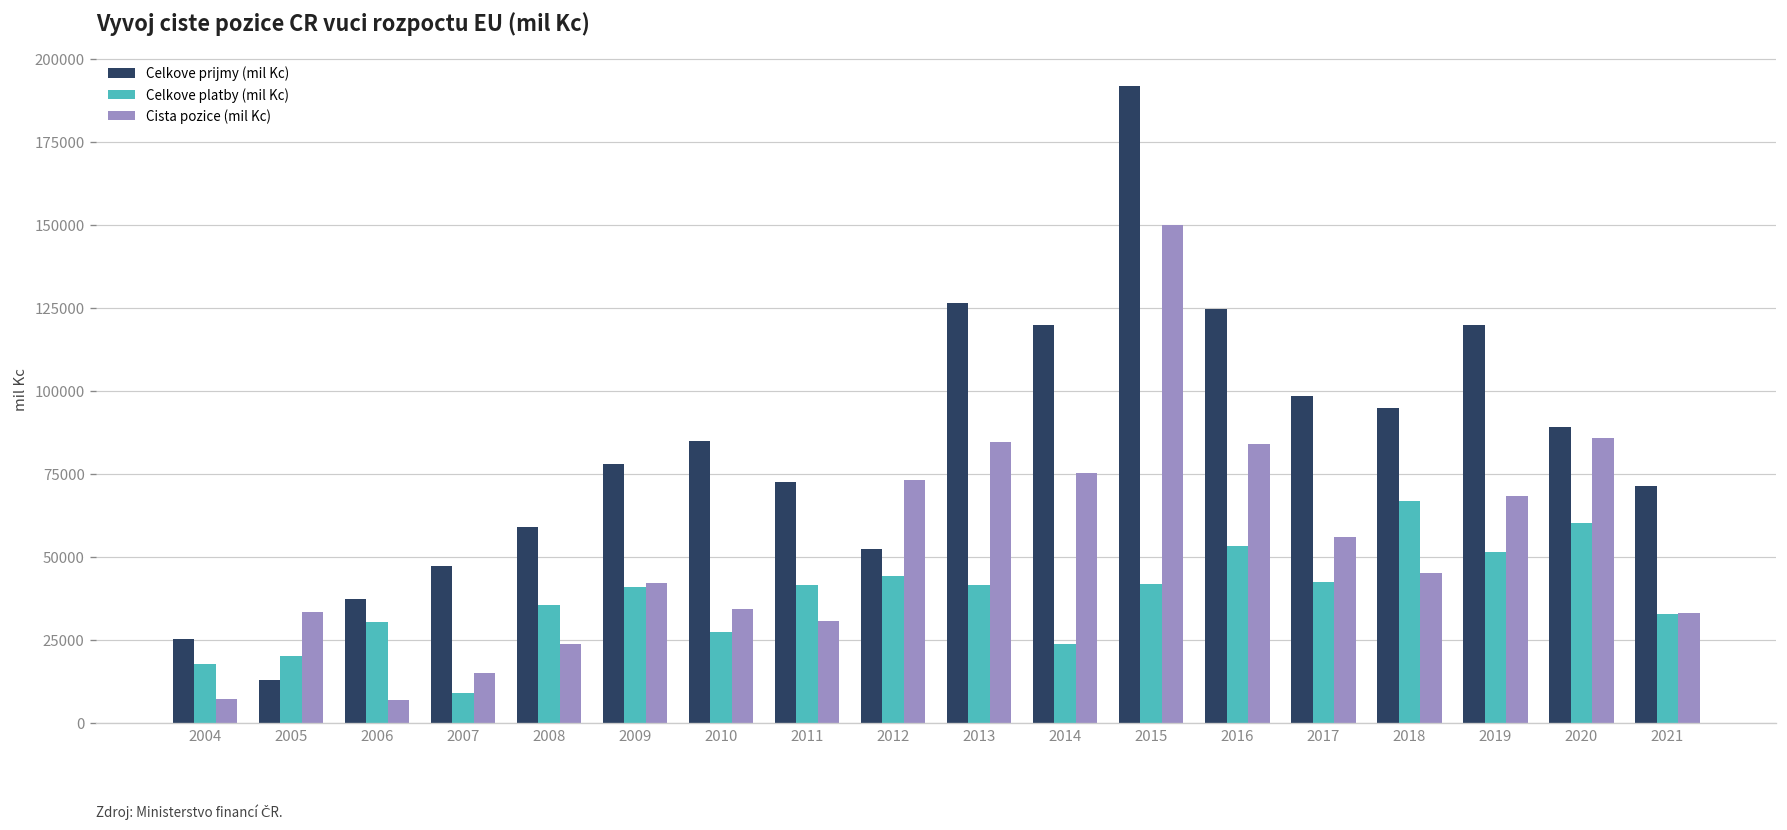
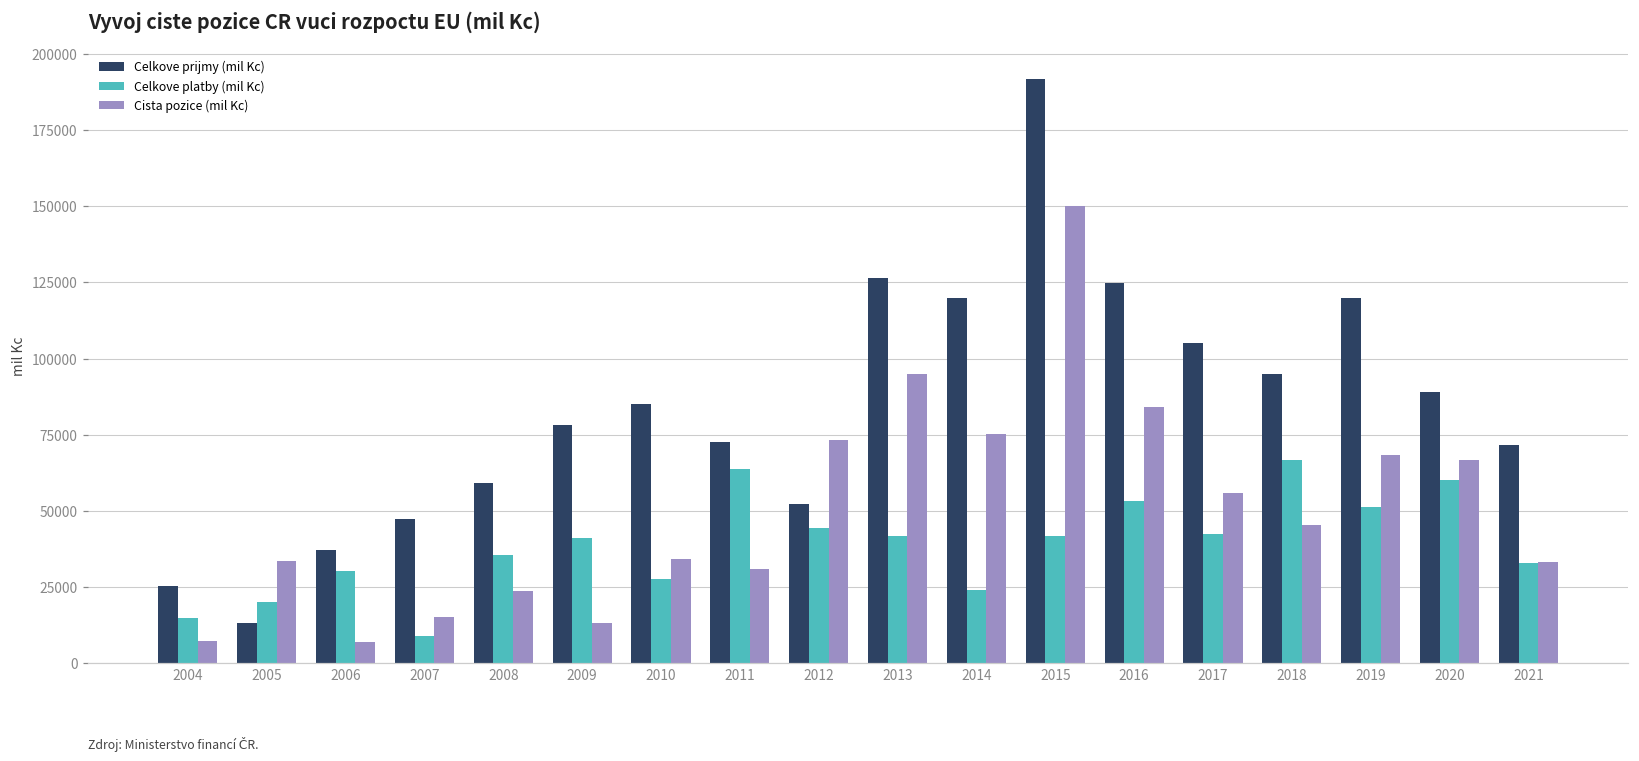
Celkove platby (mil Kc), 2004: 18000 -> 15000
Cista pozice (mil Kc), 2009: 42000 -> 13000
Celkove platby (mil Kc), 2011: 42000 -> 64000
Cista pozice (mil Kc), 2013: 85000 -> 95000
Celkove prijmy (mil Kc), 2017: 98000 -> 105000
Cista pozice (mil Kc), 2020: 86000 -> 67000
